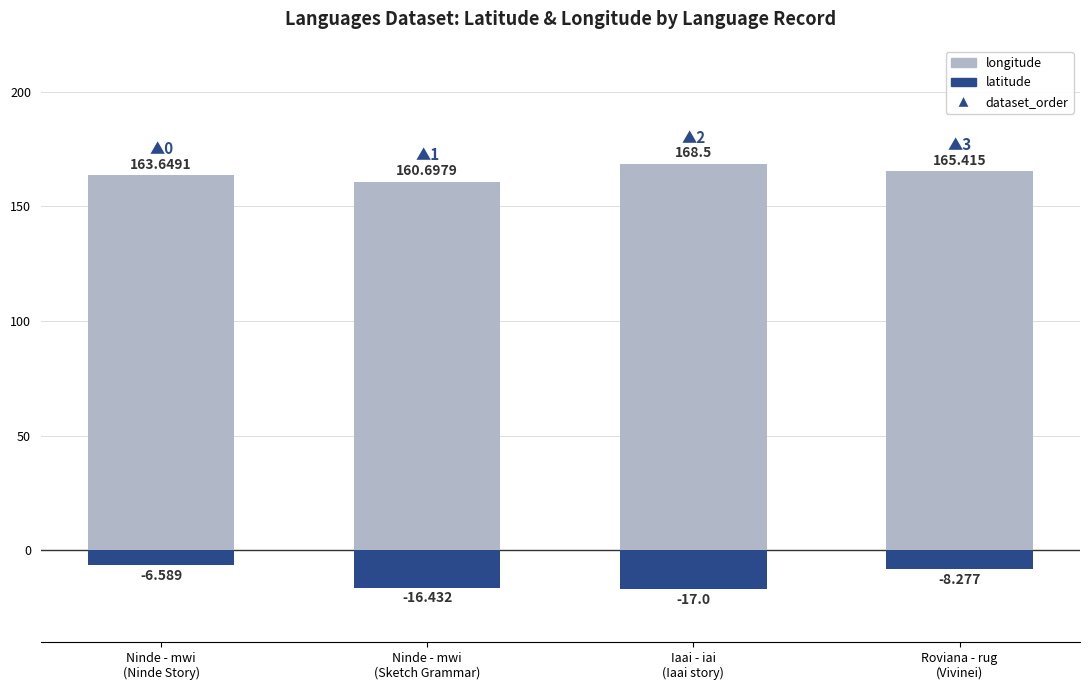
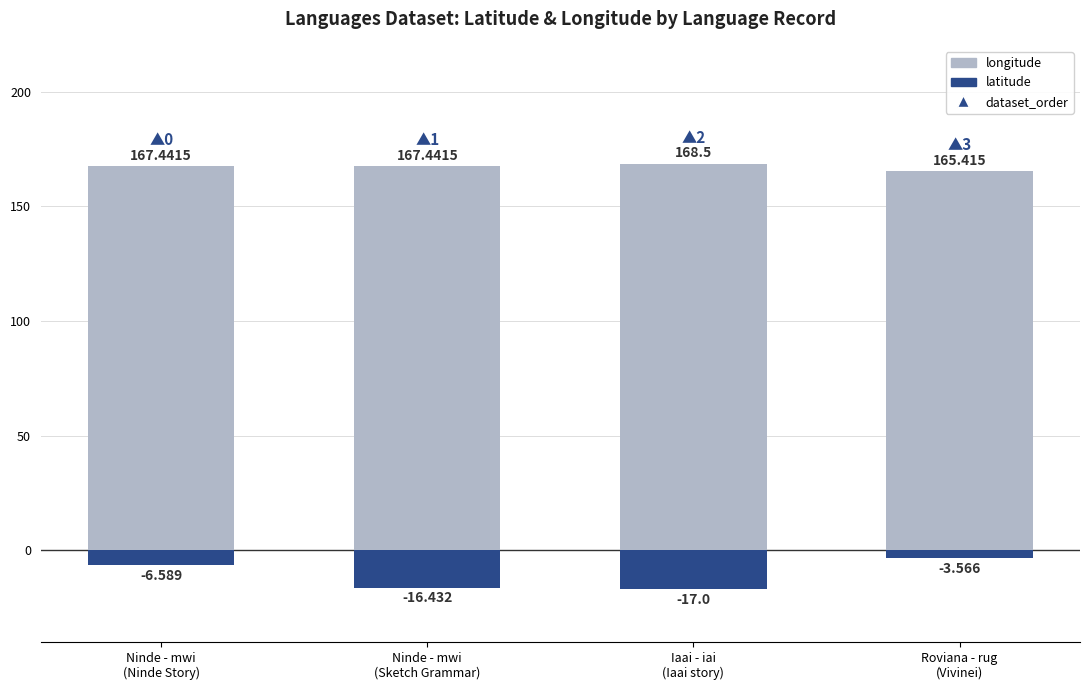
longitude, Ninde - mwi (Ninde Story): 163.6491 -> 167.4415
longitude, Ninde - mwi (Sketch Grammar): 160.6979 -> 167.4415
latitude, Roviana - rug (Vivinei): -8.277 -> -3.566
